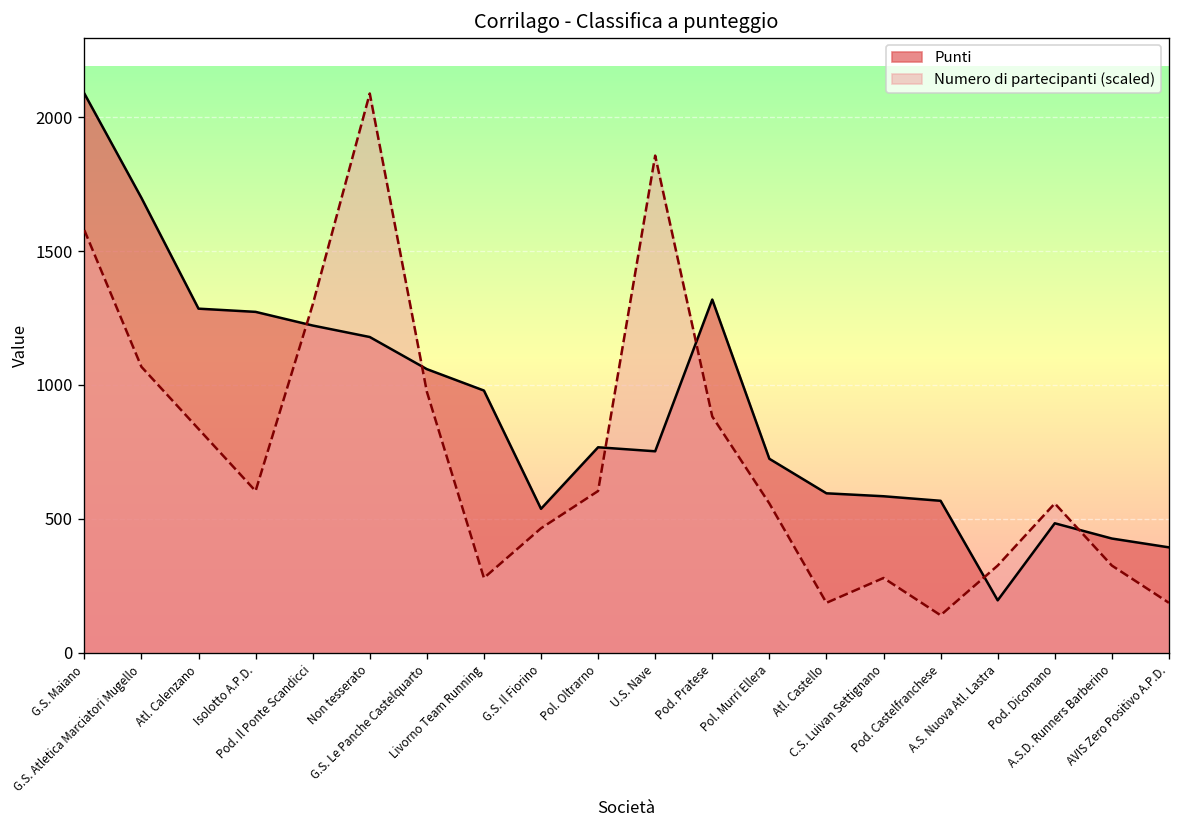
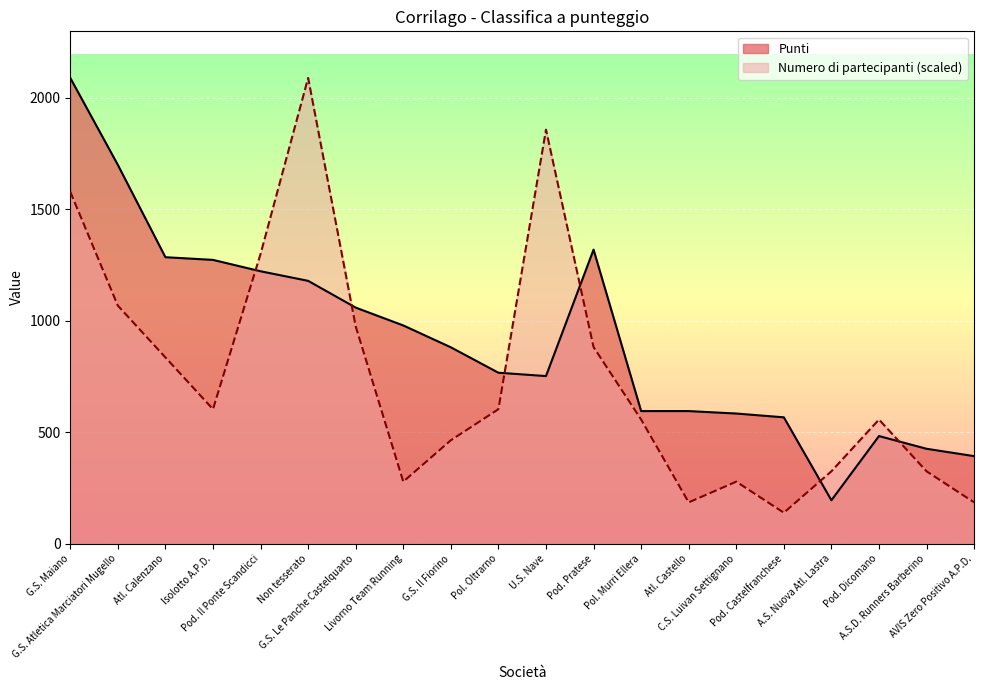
Punti, G.S. Il Fiorino: 540 -> 880
Punti, Pol. Murri Ellera: 720 -> 600
